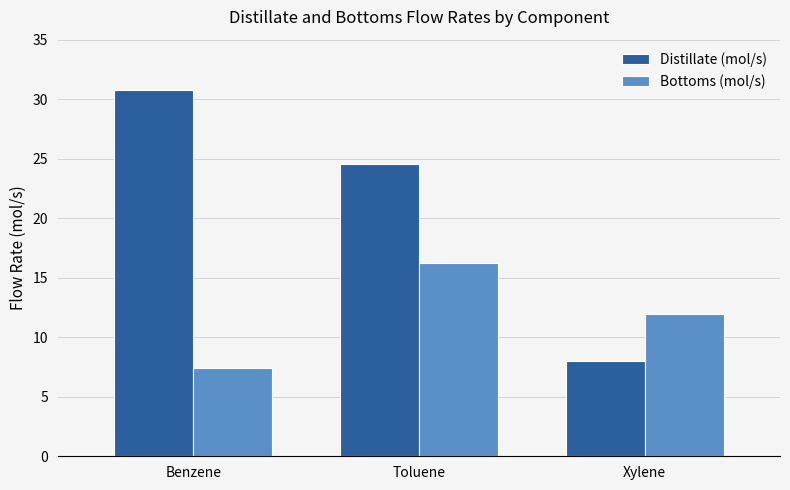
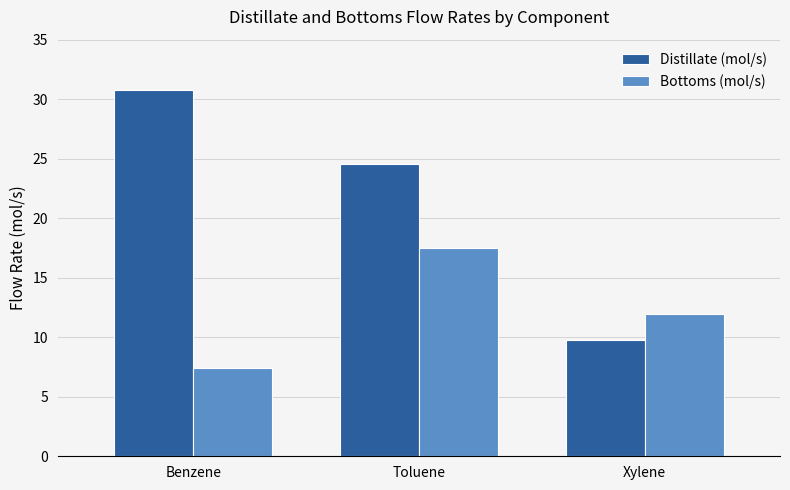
Bottoms (mol/s), Toluene: 16.2 -> 17.5
Distillate (mol/s), Xylene: 8.0 -> 9.8
